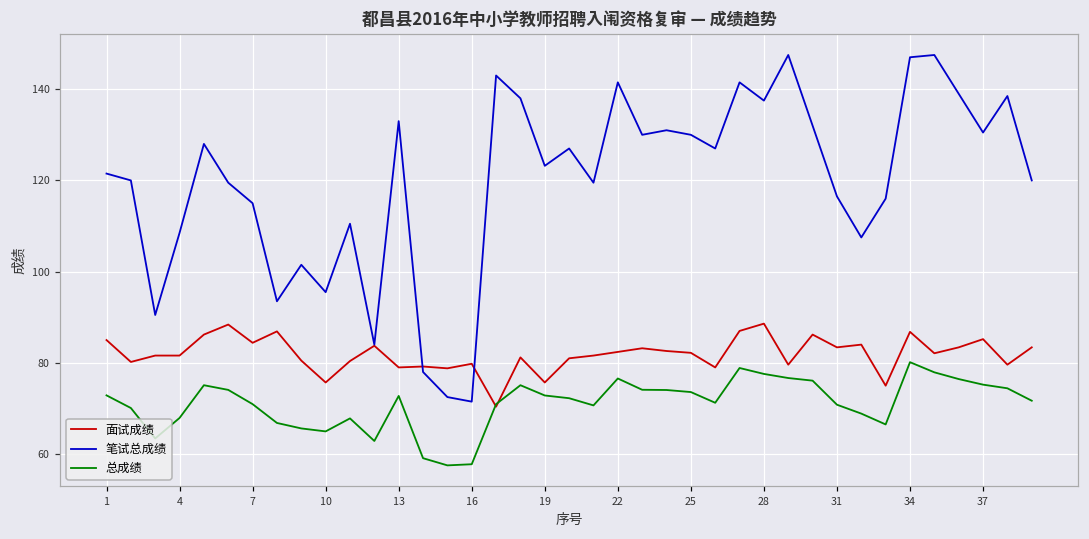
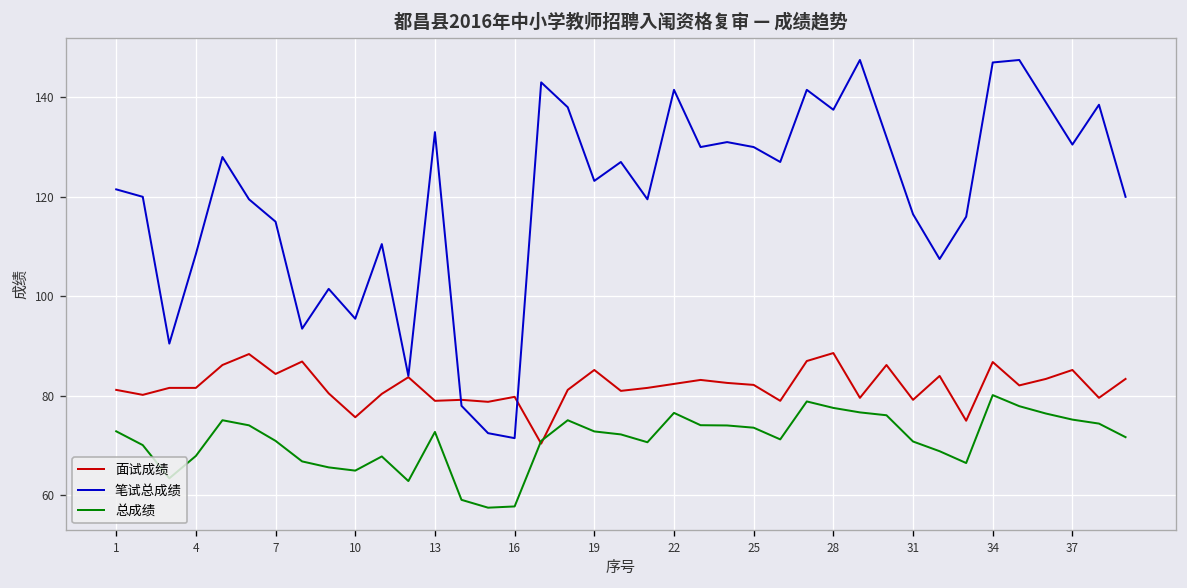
面试成绩, 1: 85 -> 81
面试成绩, 19: 76 -> 85
面试成绩, 31: 83 -> 79
